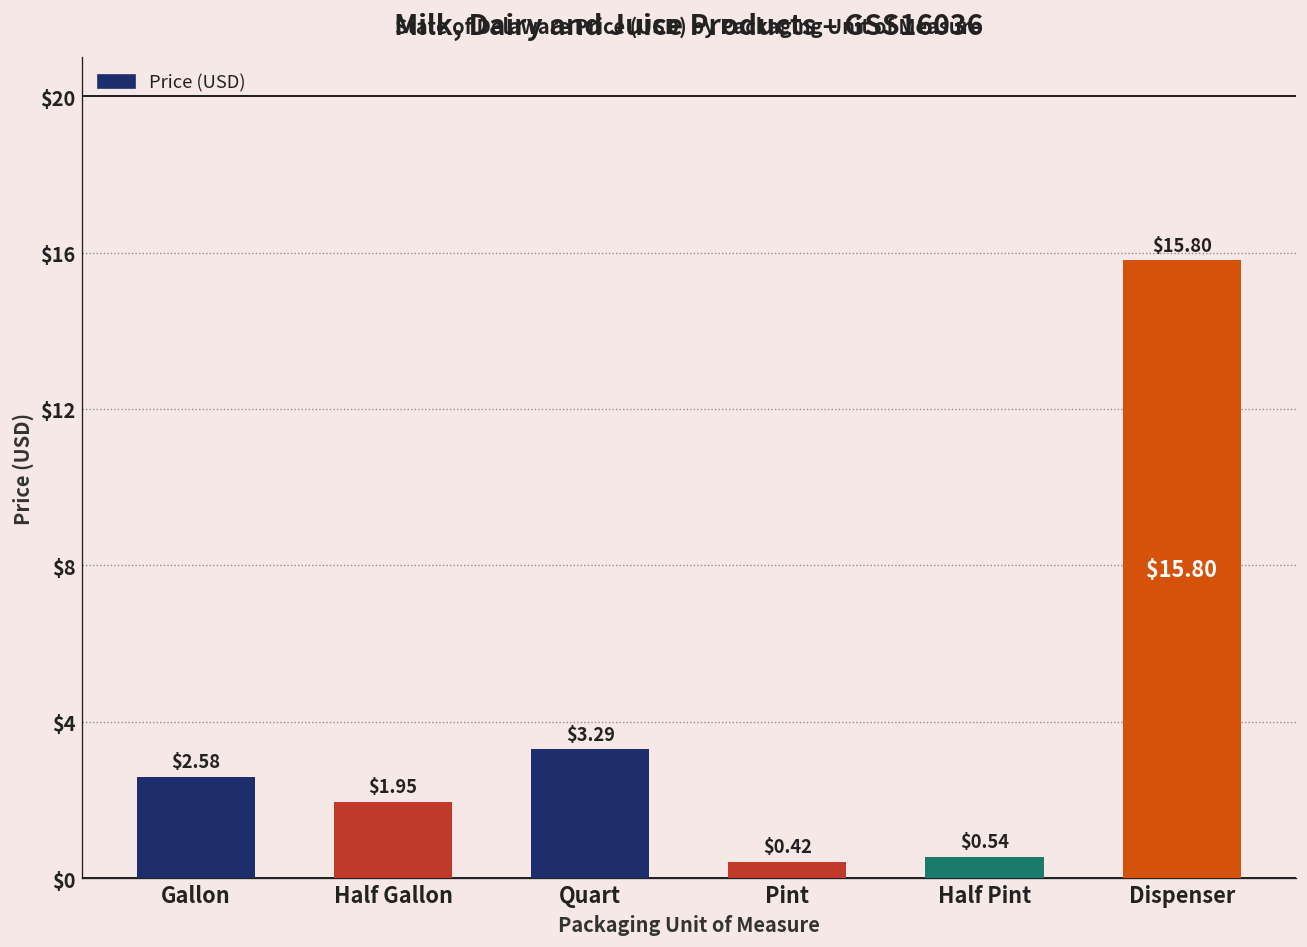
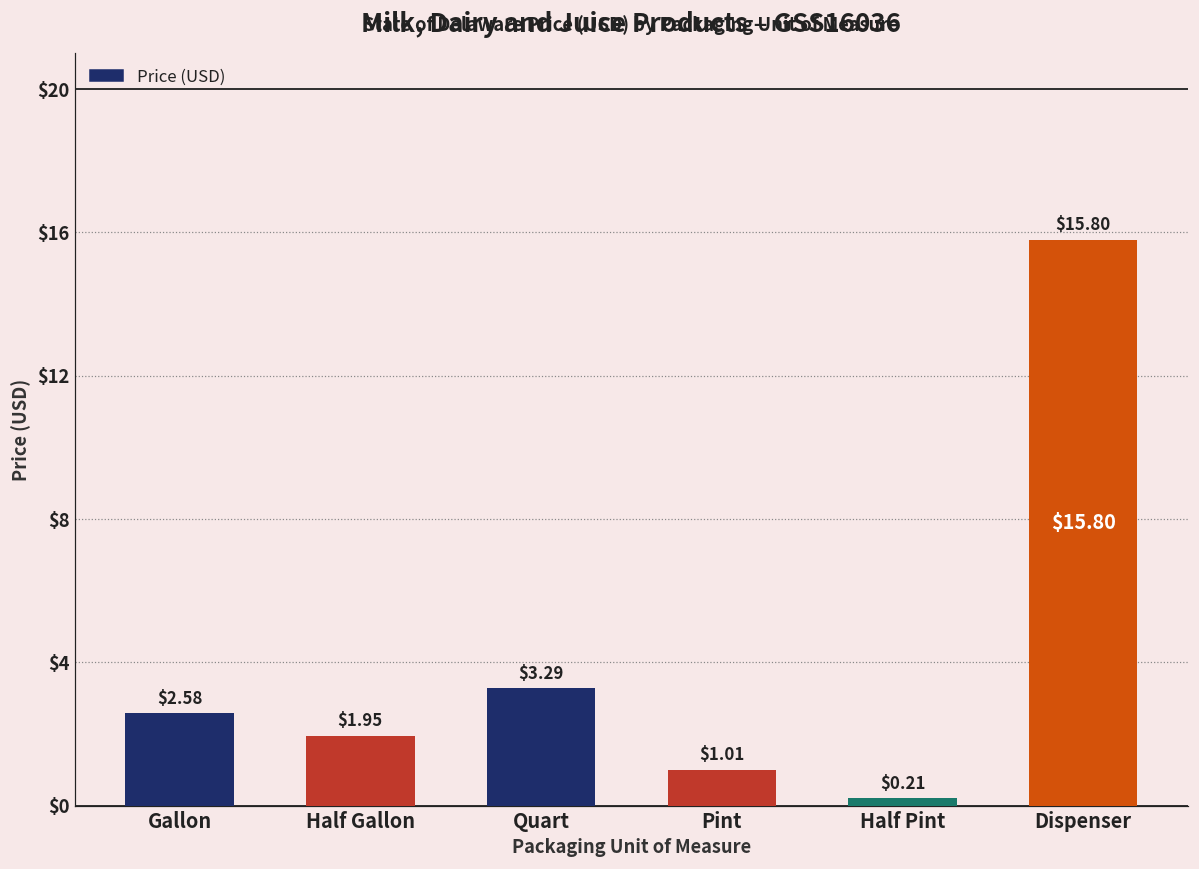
Pint: $0.42 -> $1.01
Half Pint: $0.54 -> $0.21
